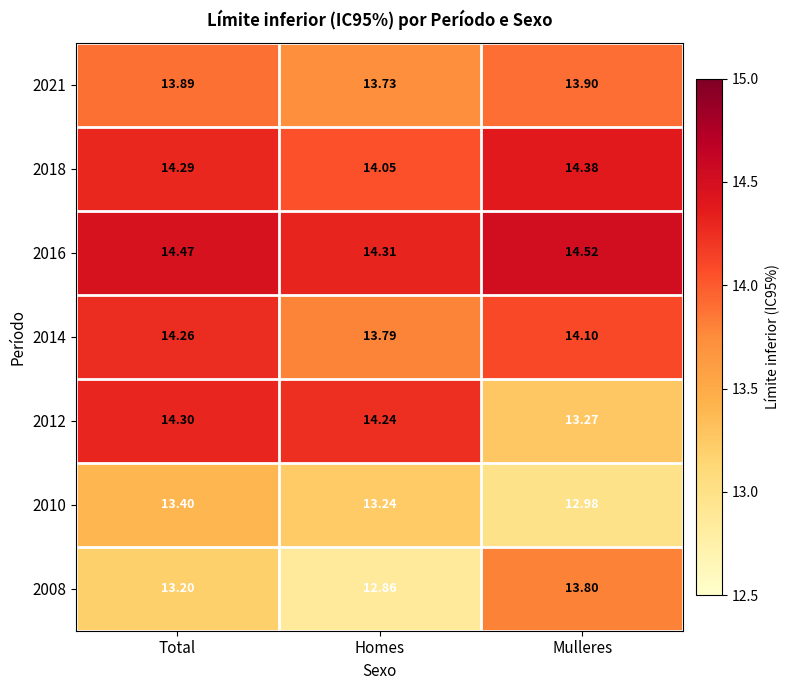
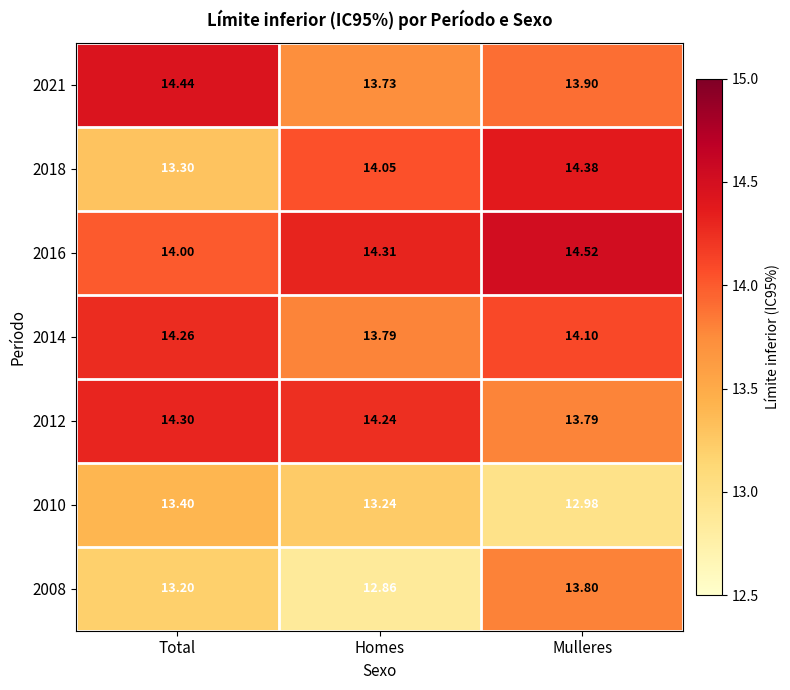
2021, Total: 13.89 -> 14.44
2018, Total: 14.29 -> 13.30
2016, Total: 14.47 -> 14.00
2012, Mulleres: 13.27 -> 13.79
